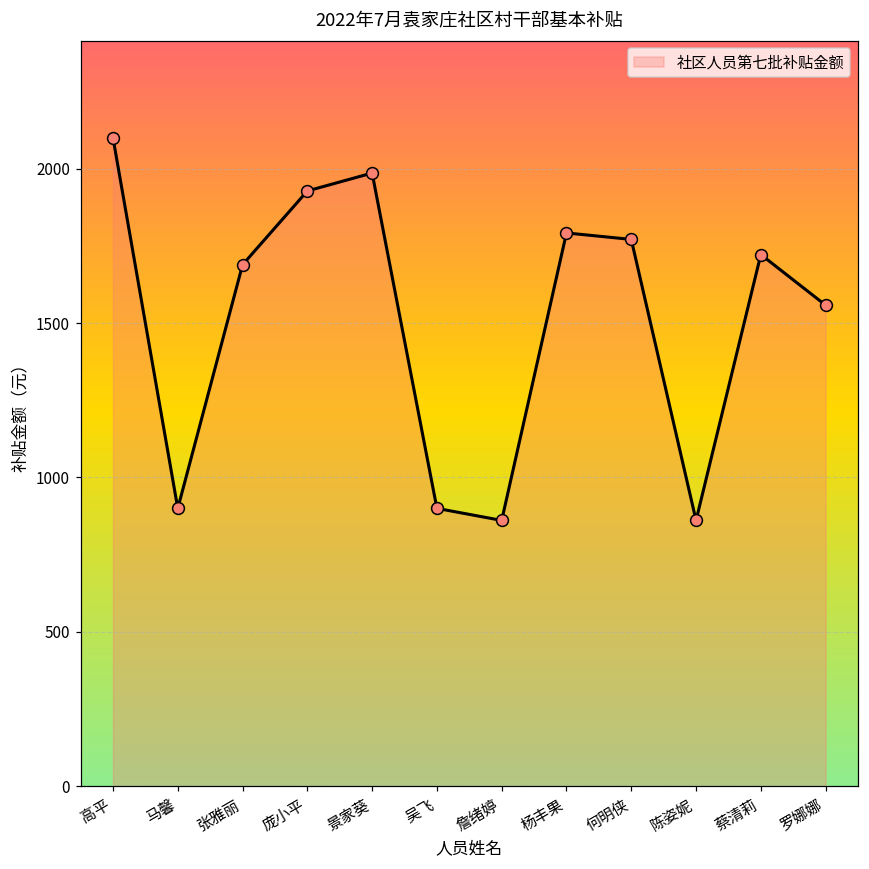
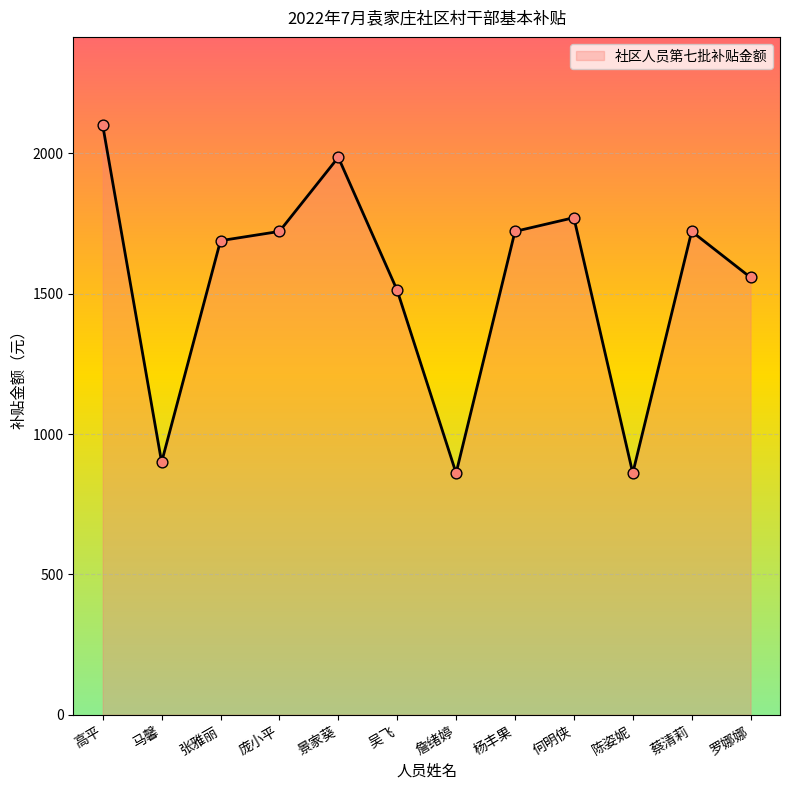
庞小平: 1930 -> 1720
吴飞: 900 -> 1510
杨丰果: 1790 -> 1720
